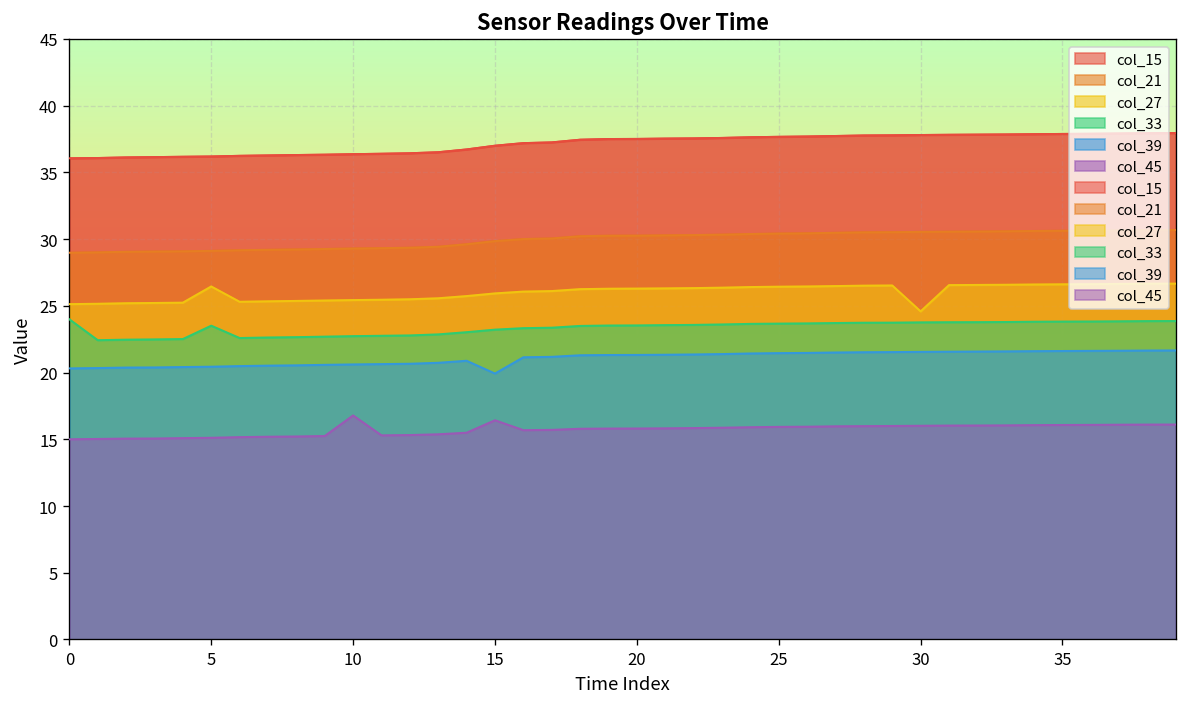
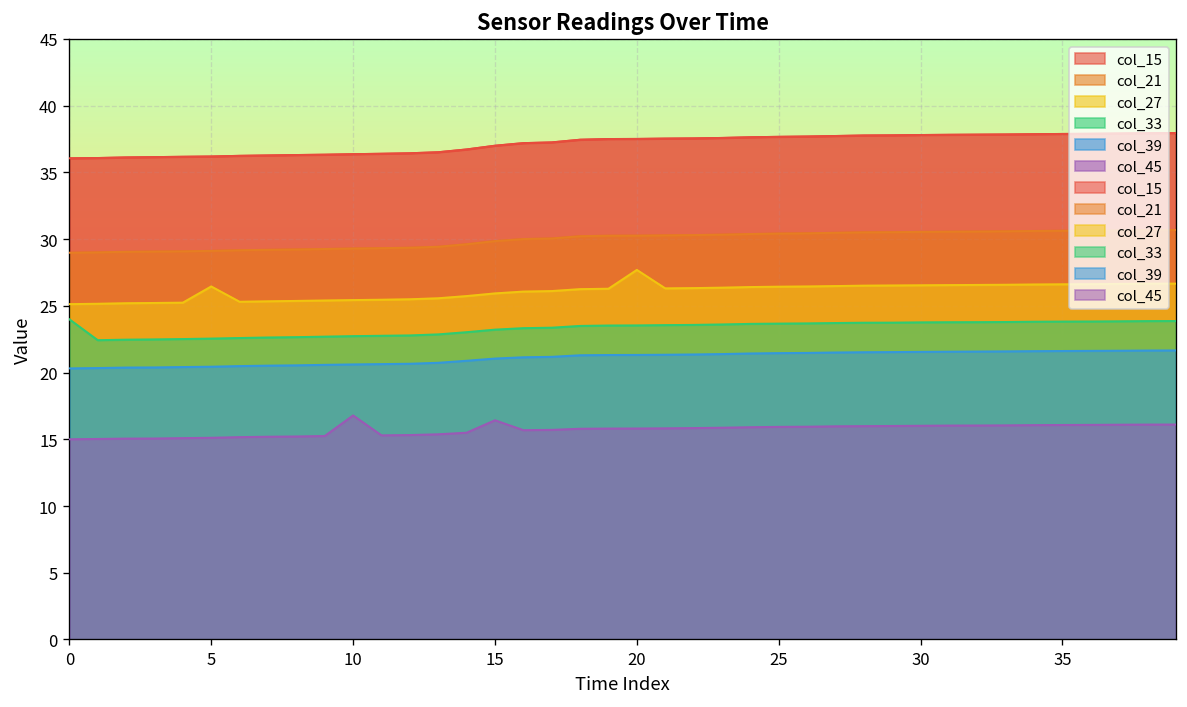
col_33, 5: 23.5 -> 22.5
col_39, 15: 19.9 -> 21.1
col_27, 20: 26.3 -> 27.7
col_27, 30: 24.6 -> 26.5
